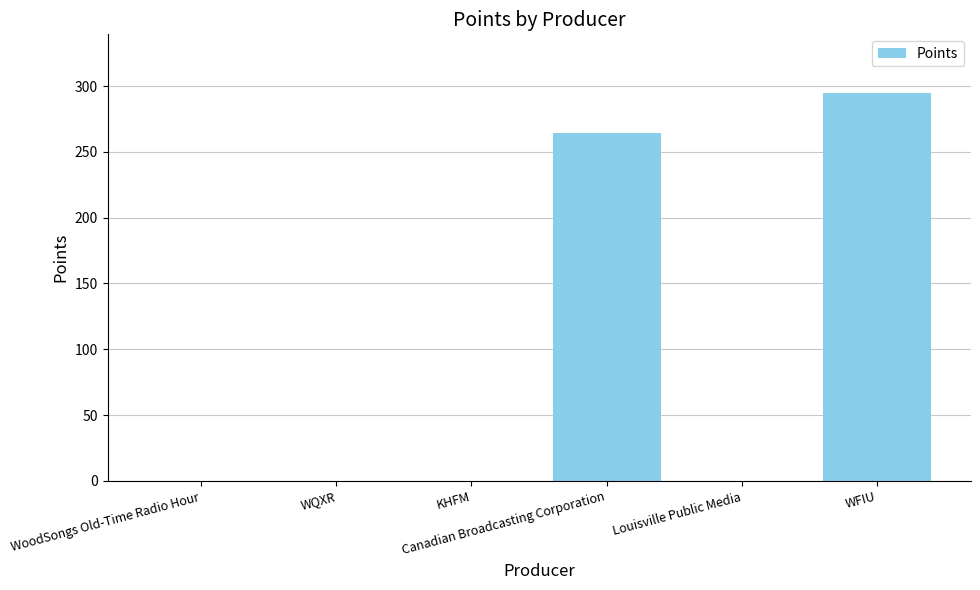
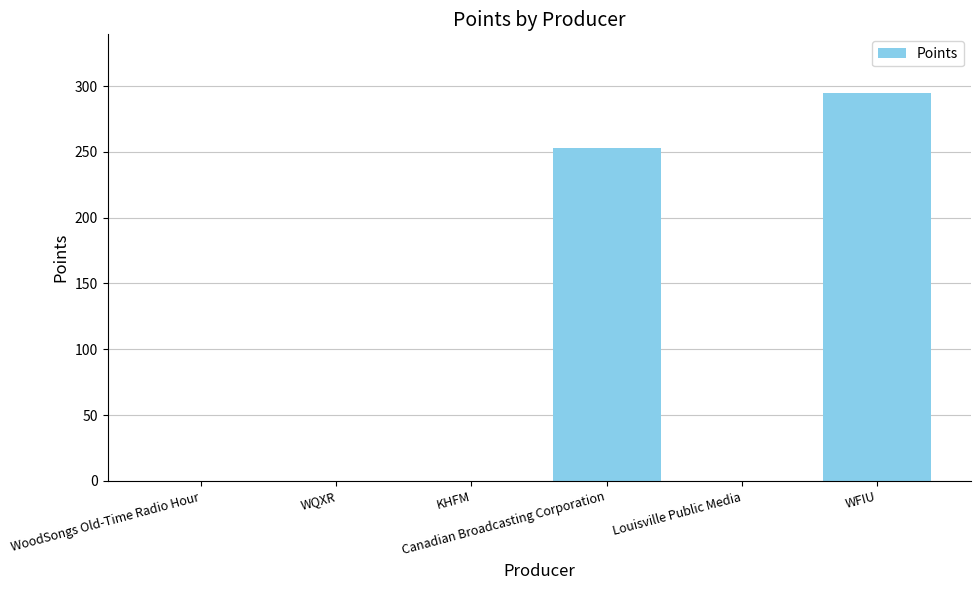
Canadian Broadcasting Corporation: 265 -> 253
